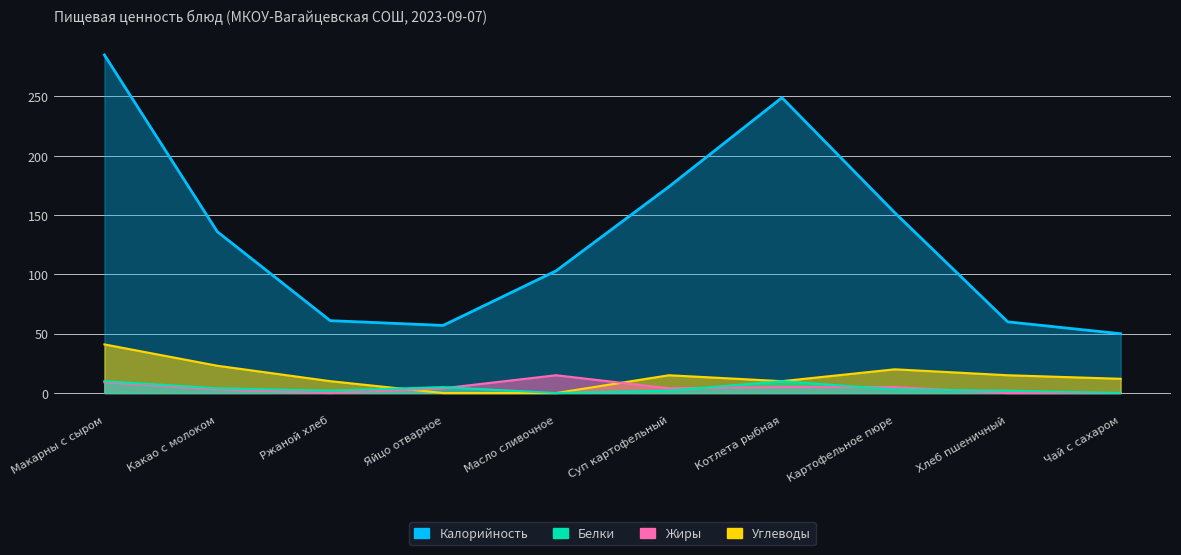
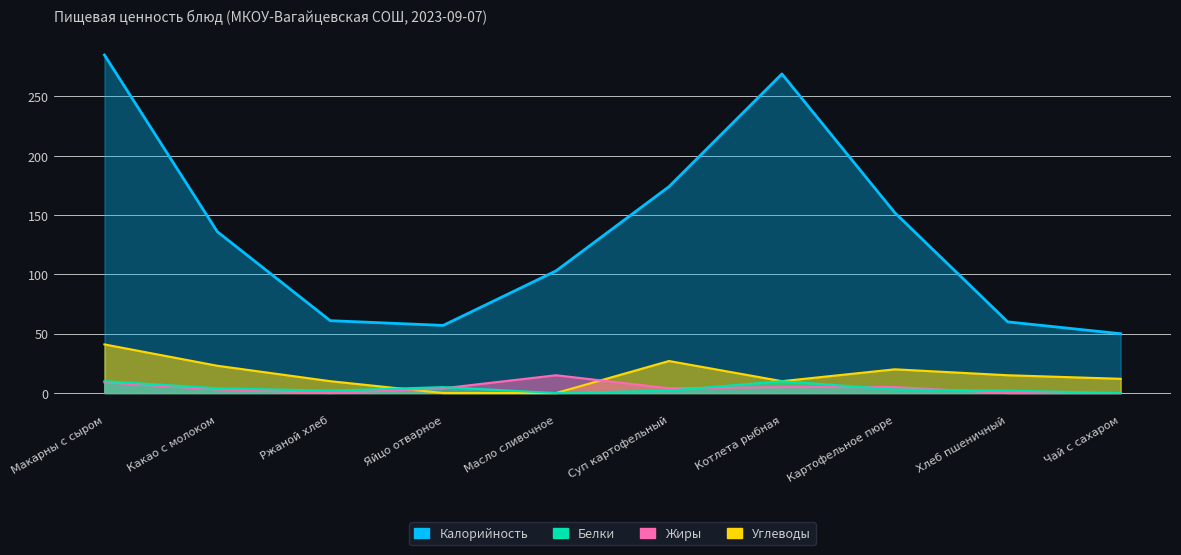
Углеводы, Суп картофельный: 15 -> 27
Калорийность, Котлета рыбная: 249 -> 269
